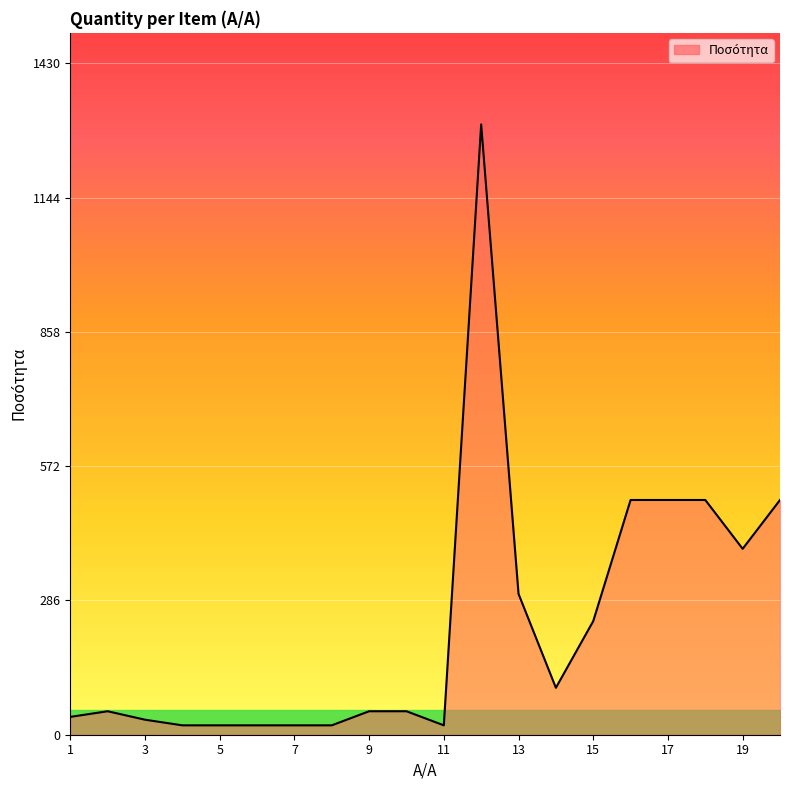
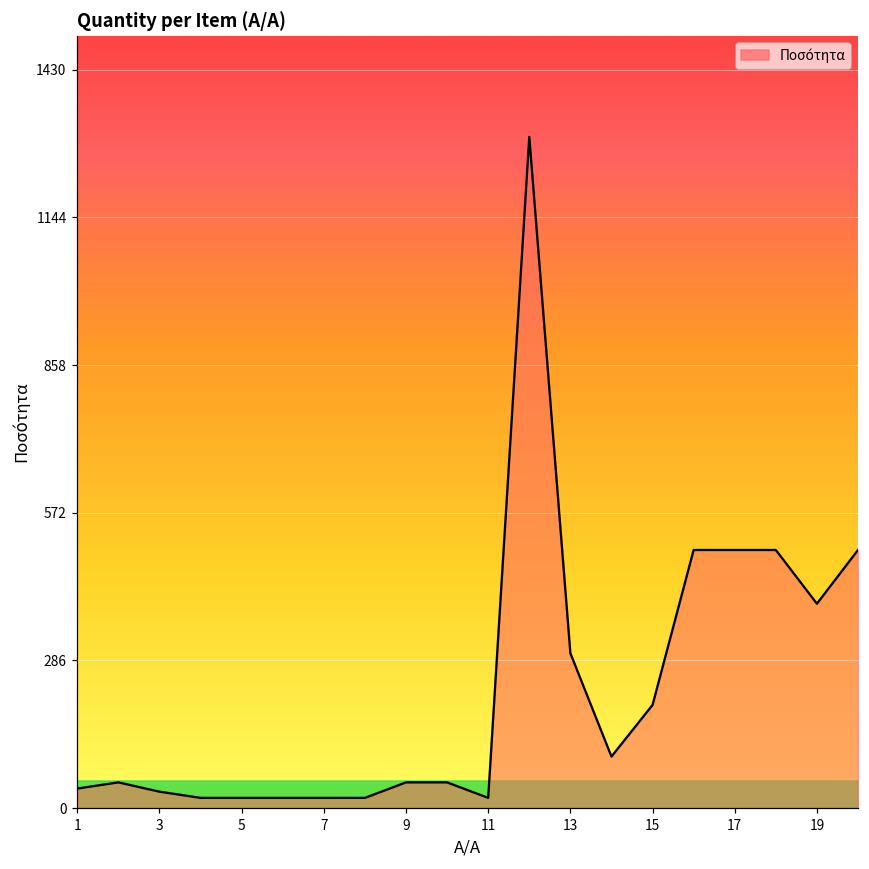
Ποσότητα, 15: 240 -> 200
